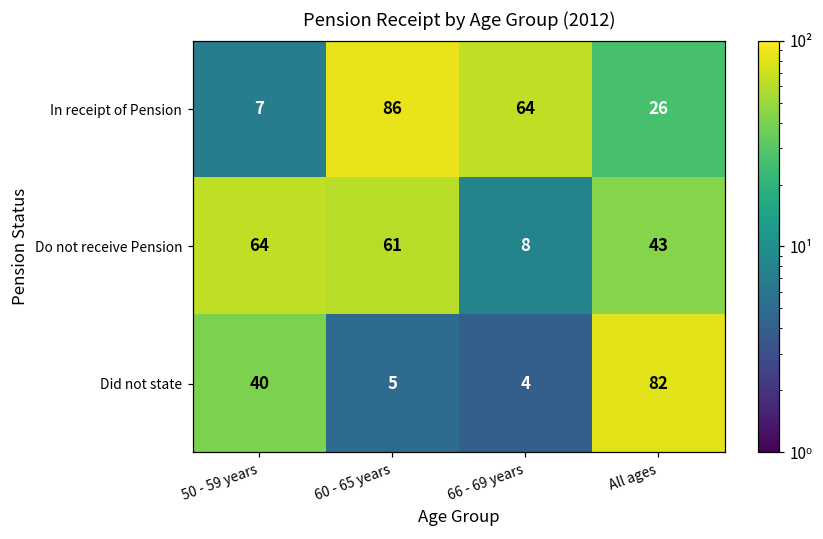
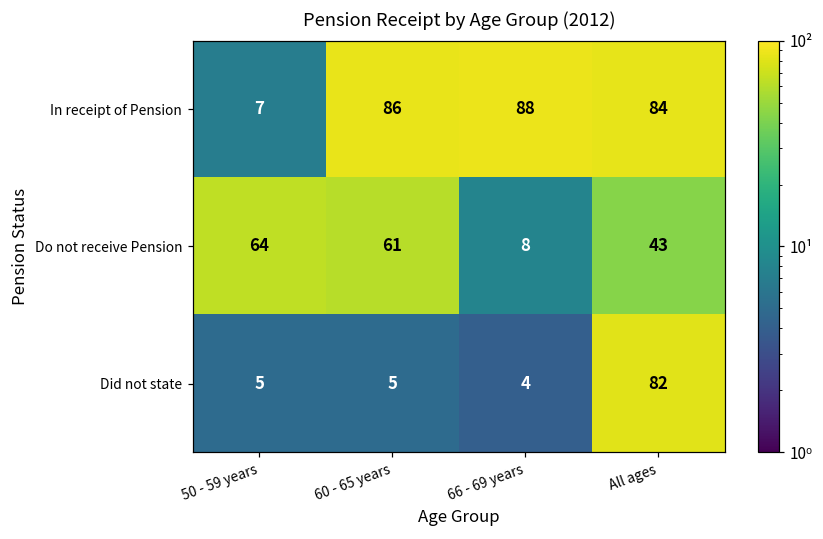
In receipt of Pension, 66 - 69 years: 64 -> 88
In receipt of Pension, All ages: 26 -> 84
Did not state, 50 - 59 years: 40 -> 5
